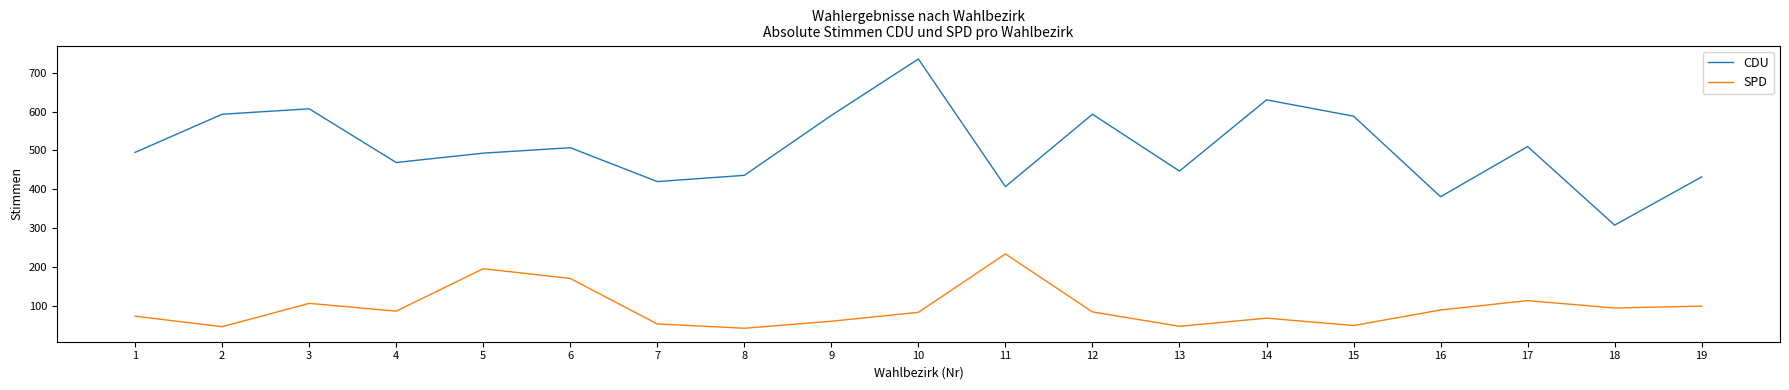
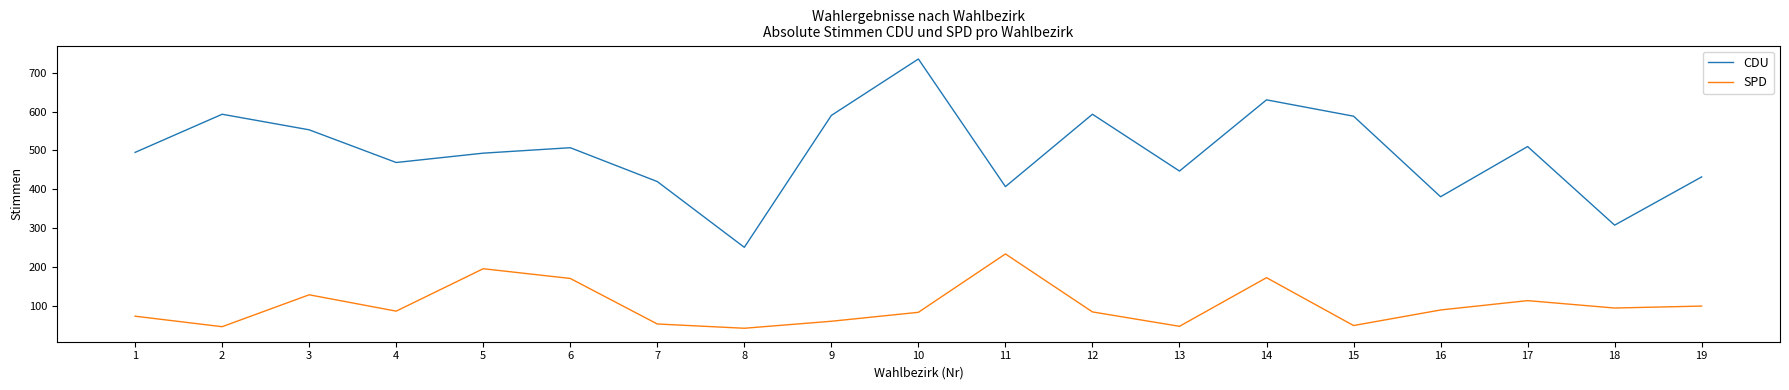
CDU, 3: 610 -> 550
SPD, 3: 110 -> 130
CDU, 8: 440 -> 250
SPD, 14: 70 -> 170
